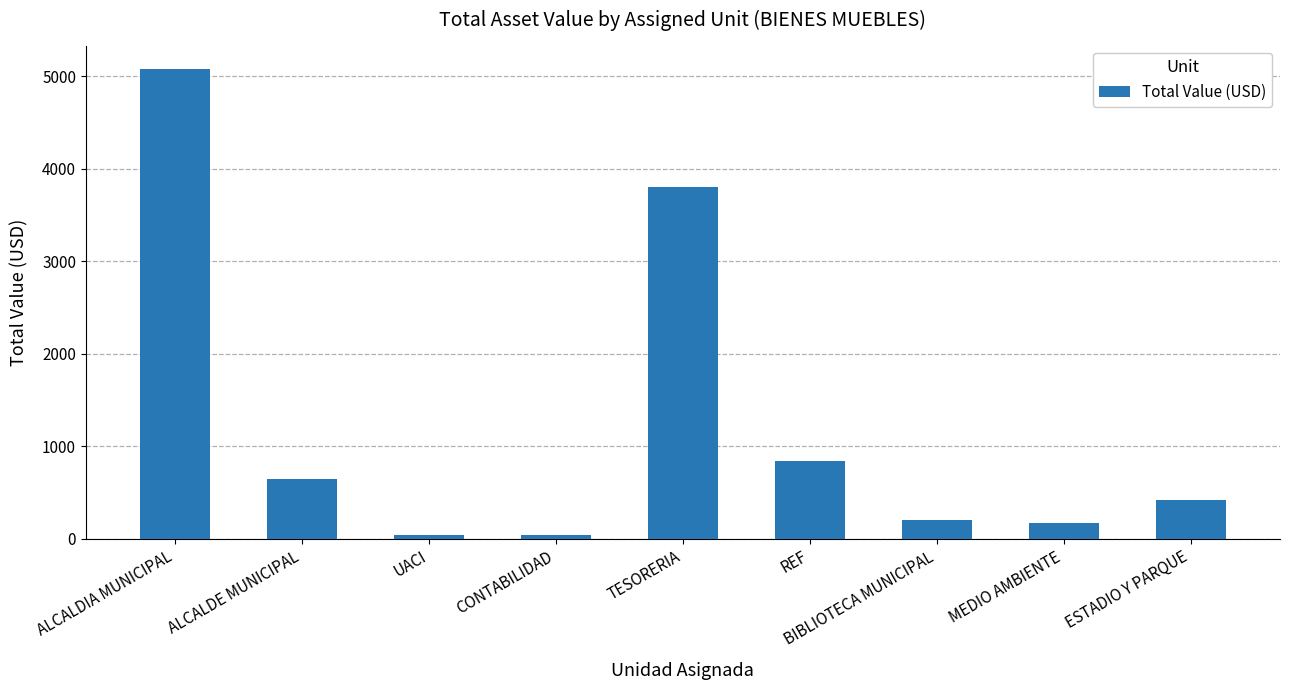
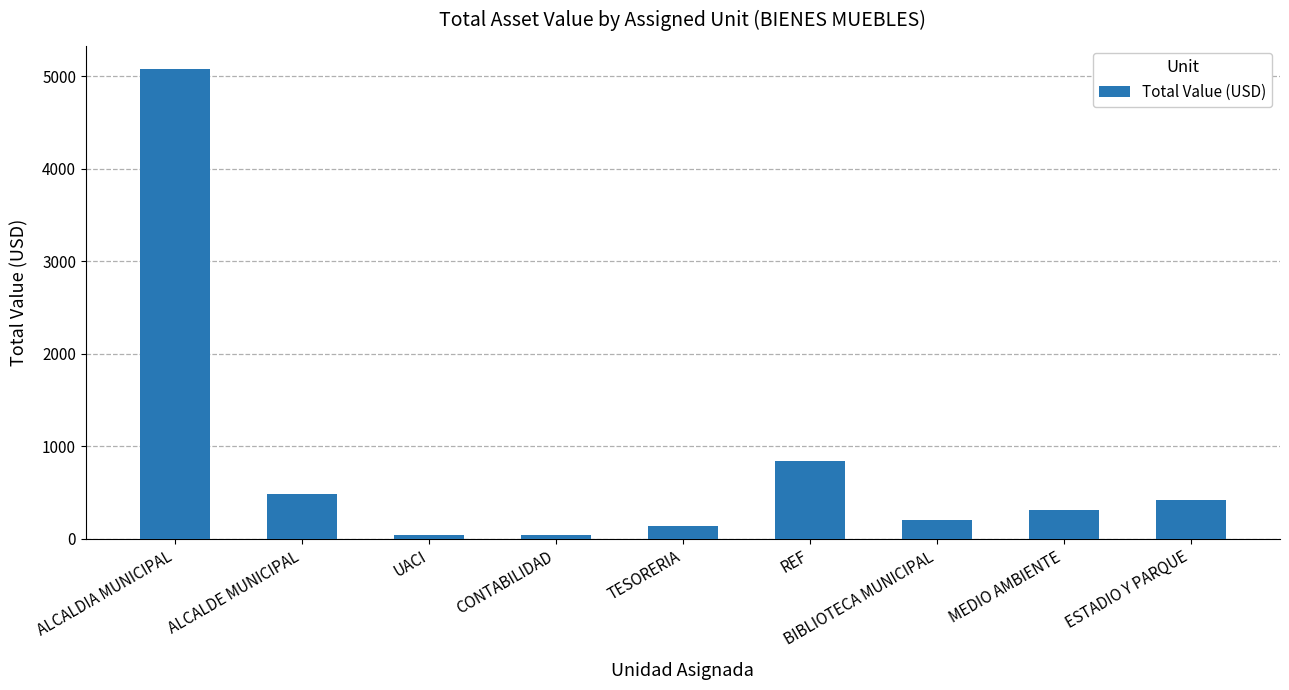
ALCALDE MUNICIPAL: 600 -> 500
TESORERIA: 3800 -> 100
MEDIO AMBIENTE: 200 -> 300
